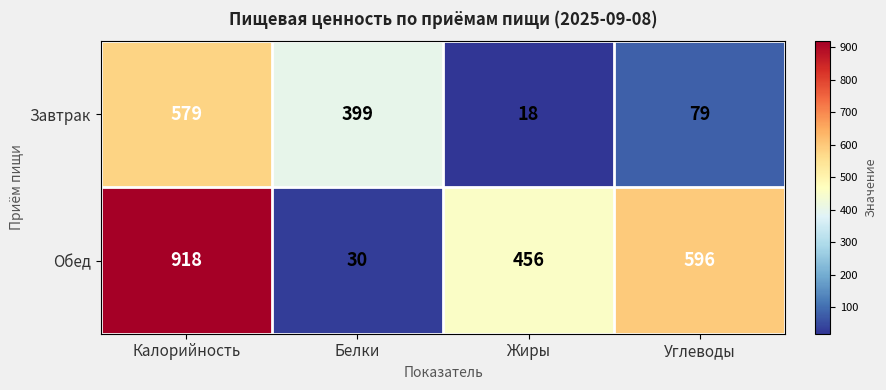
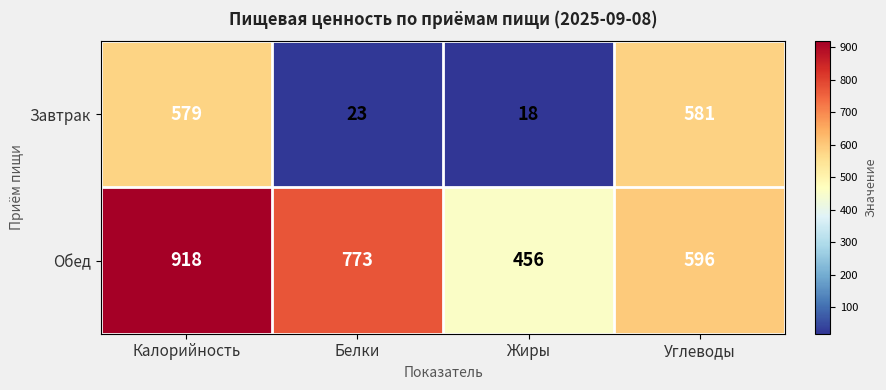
Завтрак, Белки: 399 -> 23
Завтрак, Углеводы: 79 -> 581
Обед, Белки: 30 -> 773
